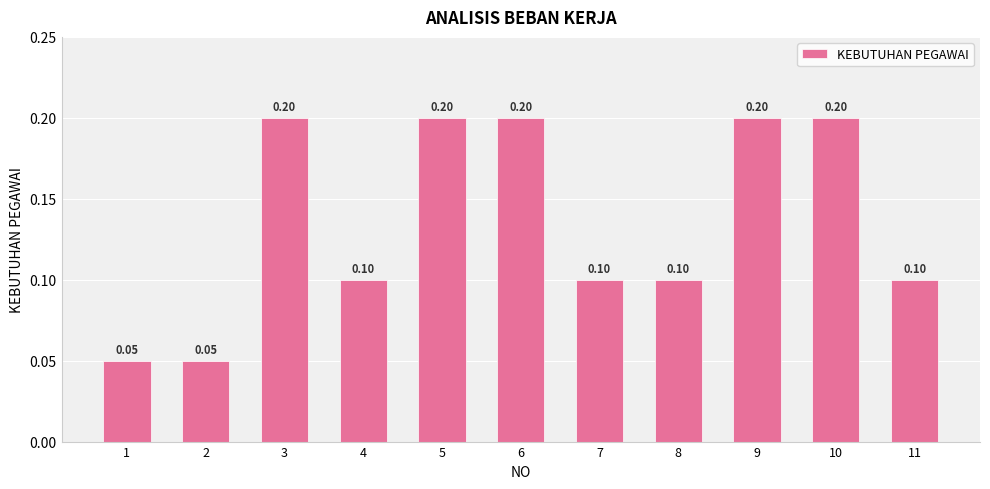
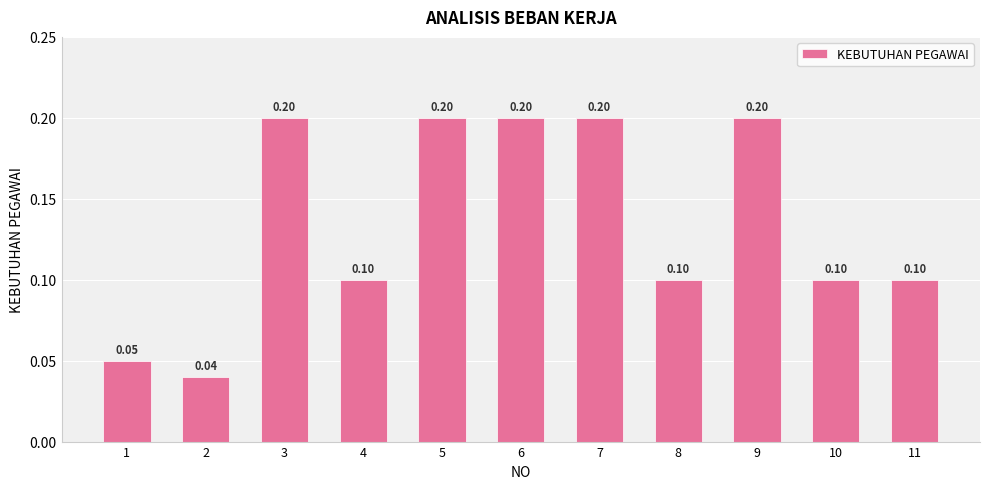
2: 0.05 -> 0.04
7: 0.10 -> 0.20
10: 0.20 -> 0.10
